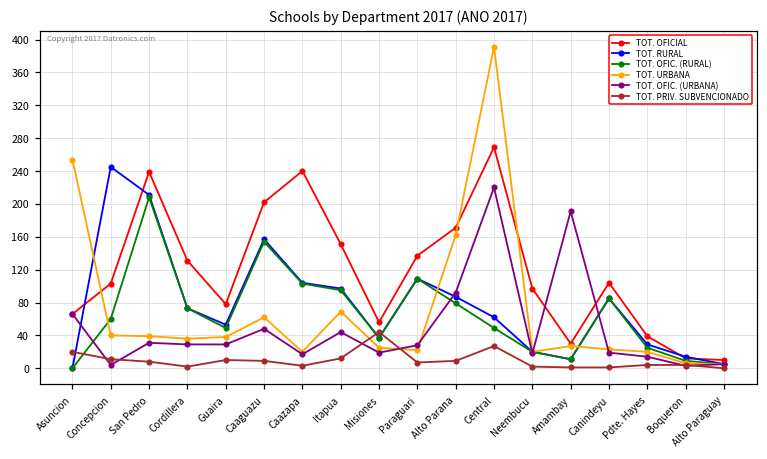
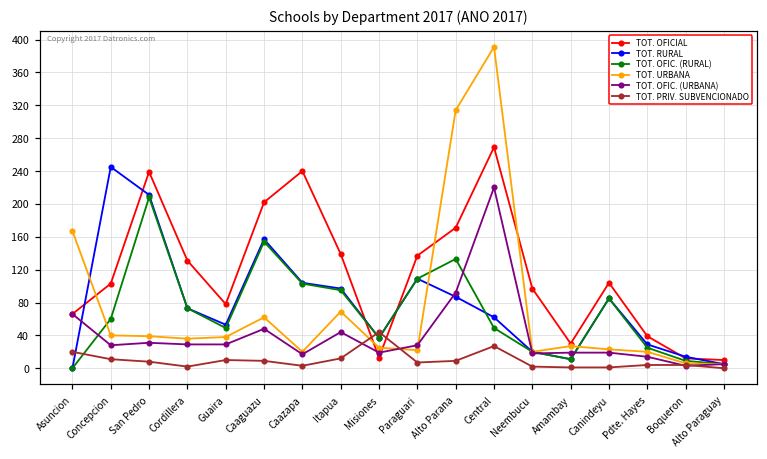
TOT. URBANA, Asuncion: 250 -> 170
TOT. OFIC. (URBANA), Concepcion: 0 -> 30
TOT. OFICIAL, Itapua: 150 -> 140
TOT. OFICIAL, Misiones: 60 -> 10
TOT. OFIC. (RURAL), Alto Parana: 80 -> 130
TOT. URBANA, Alto Parana: 160 -> 310
TOT. OFIC. (URBANA), Amambay: 190 -> 20
